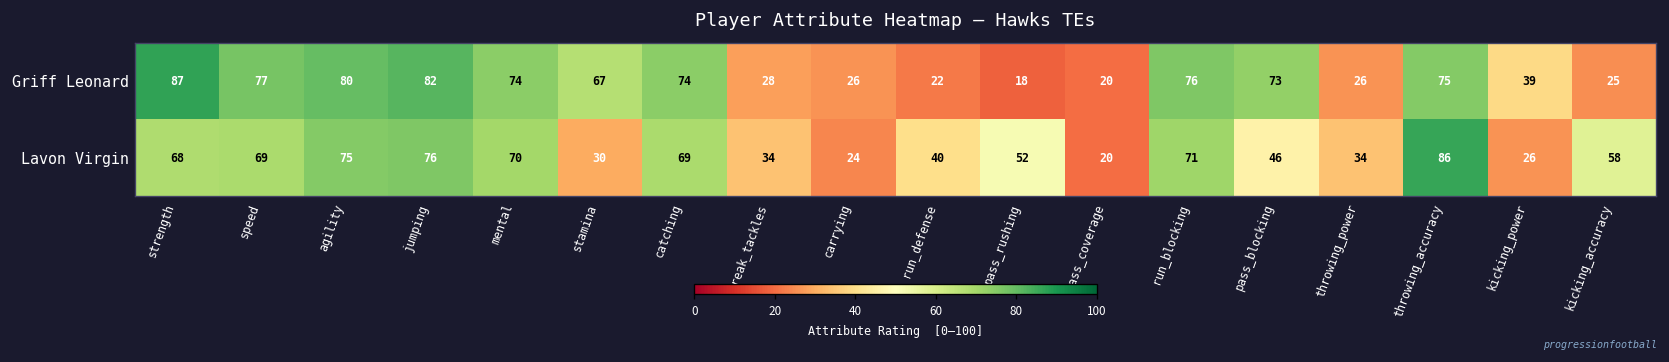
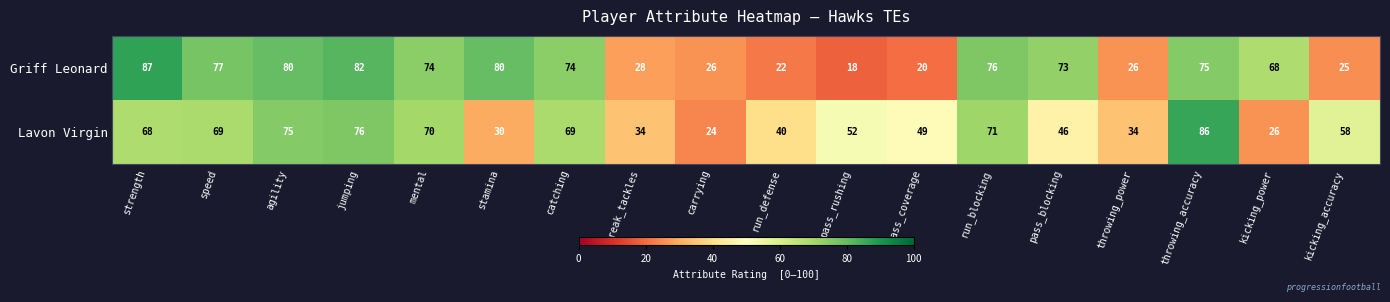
Griff Leonard, stamina: 67 -> 80
Griff Leonard, kicking_power: 39 -> 68
Lavon Virgin, pass_coverage: 20 -> 49
